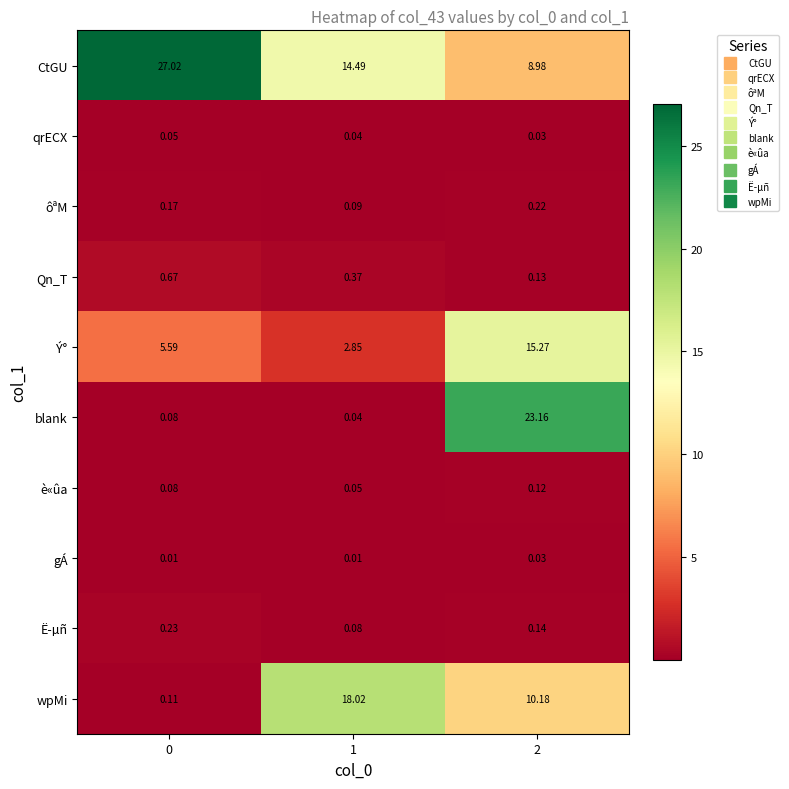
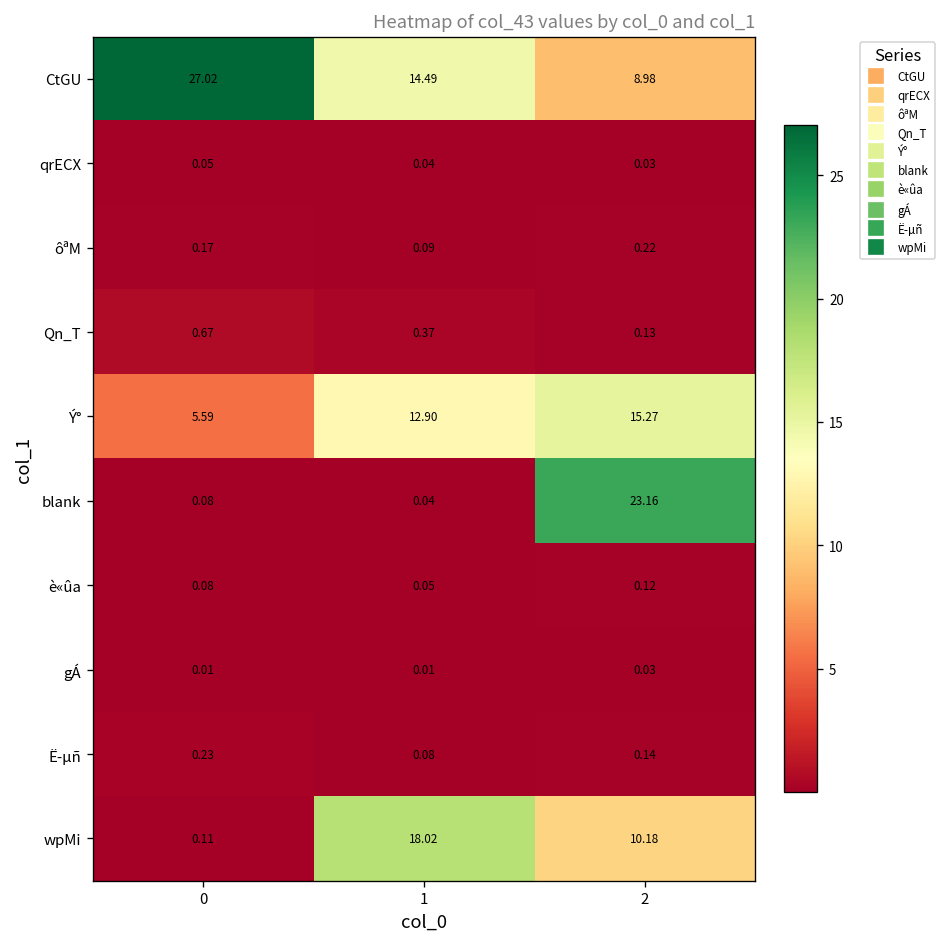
Ý°, 1: 2.85 -> 12.90
